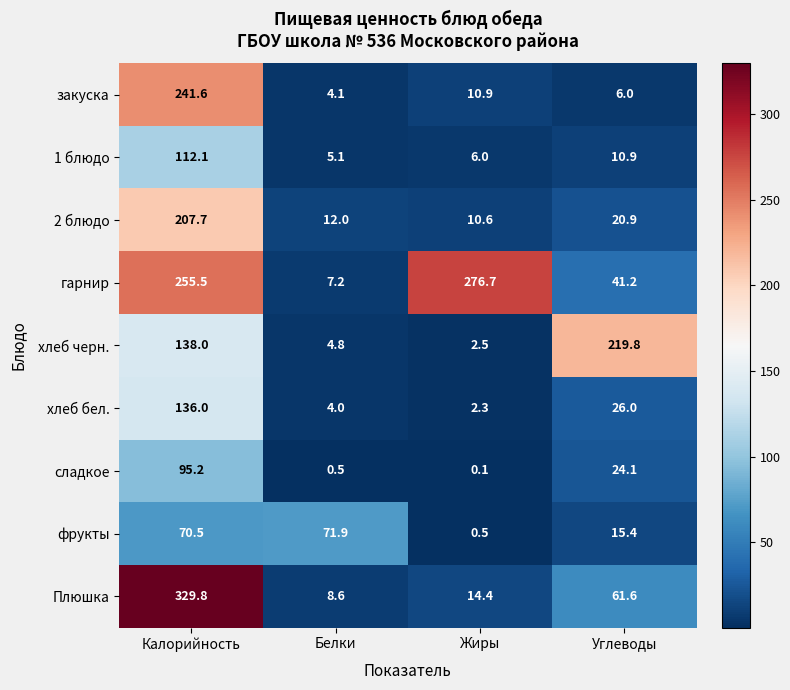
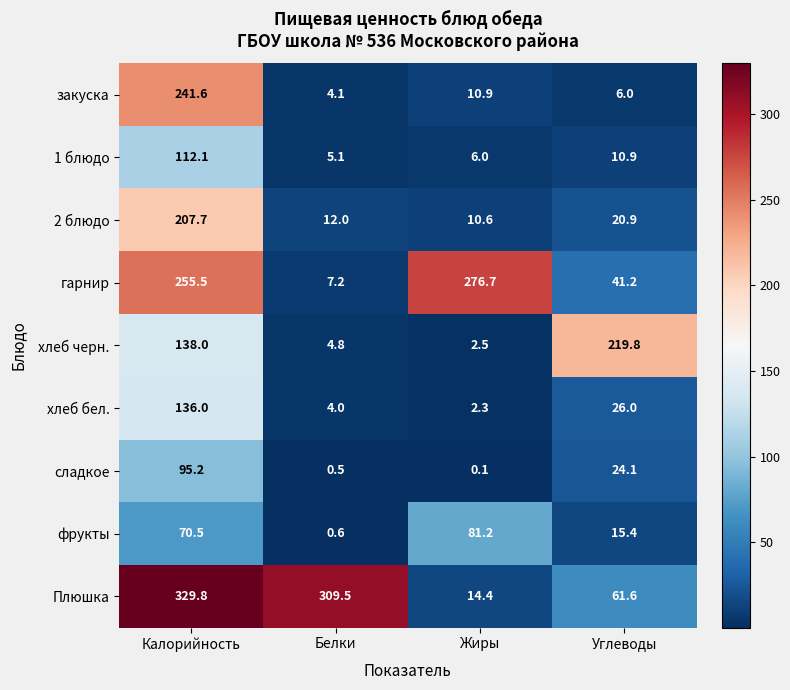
фрукты, Белки: 71.9 -> 0.6
фрукты, Жиры: 0.5 -> 81.2
Плюшка, Белки: 8.6 -> 309.5
